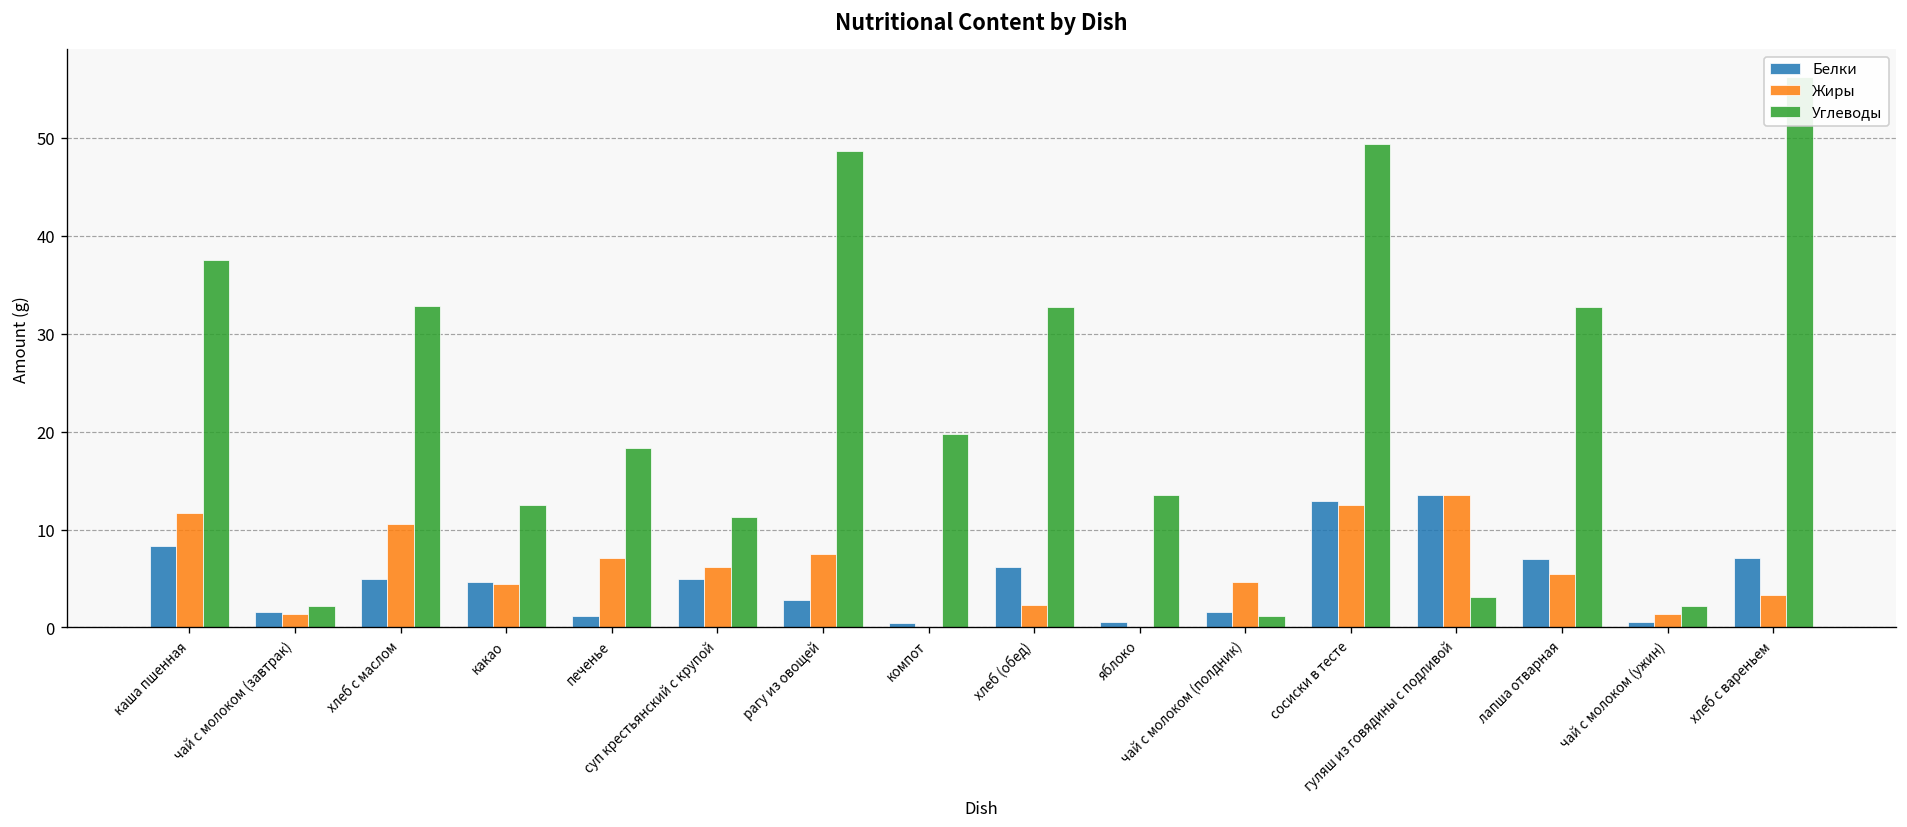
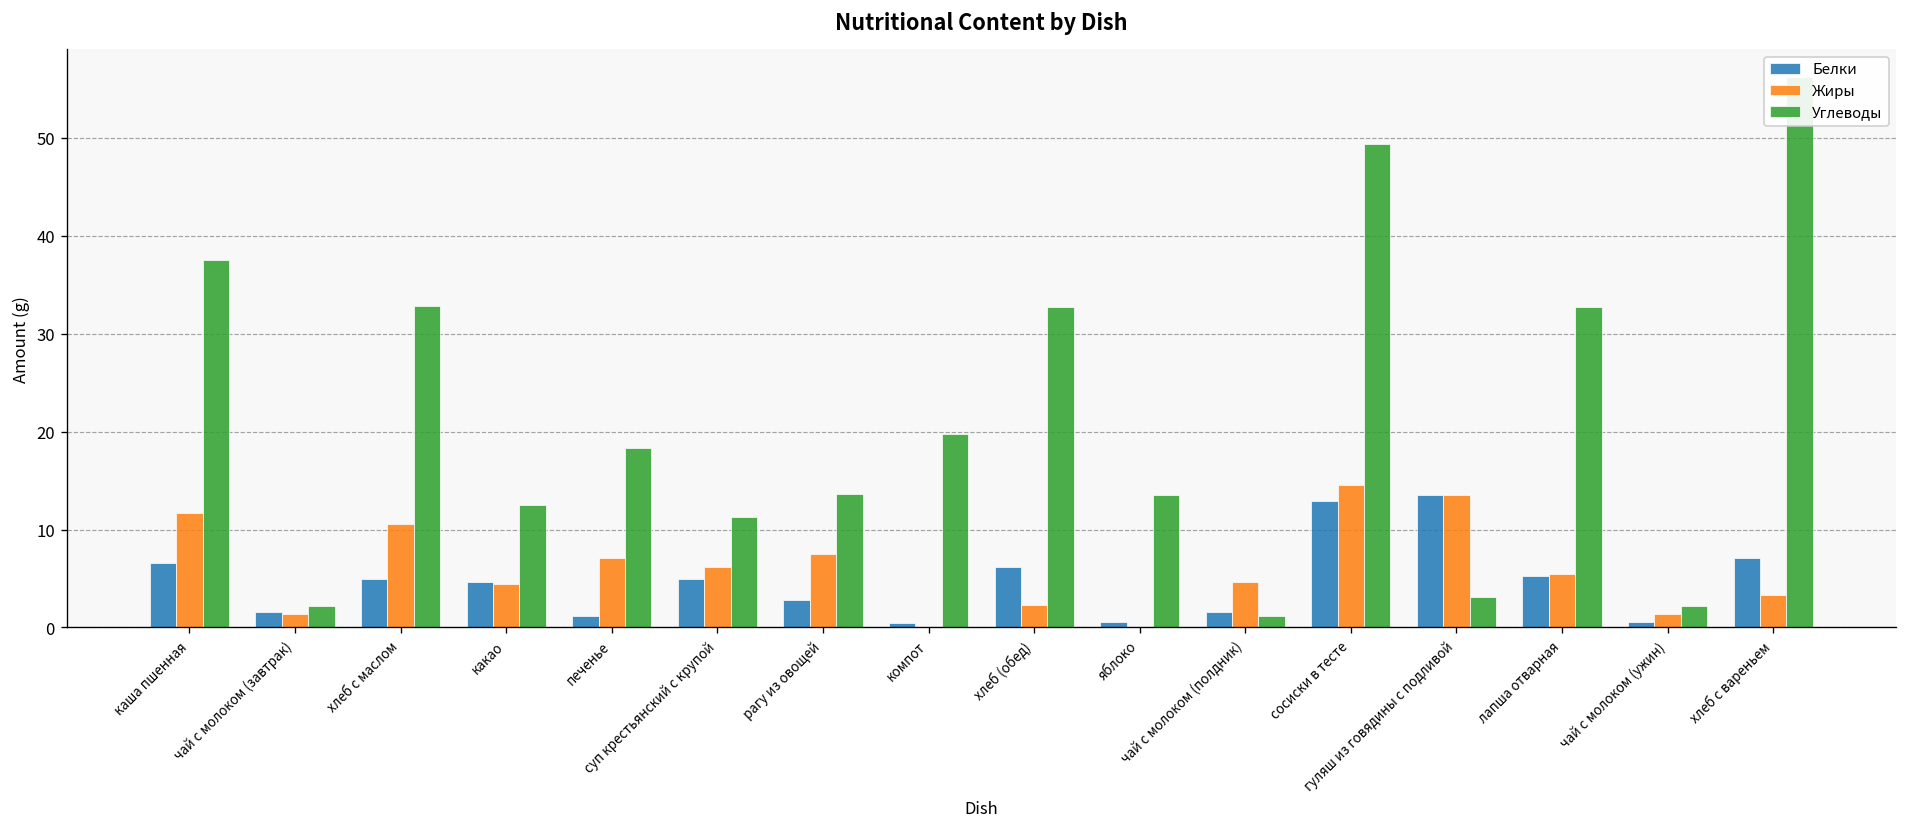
Белки, каша пшенная: 8 -> 7
Углеводы, рагу из овощей: 49 -> 14
Жиры, сосиски в тесте: 13 -> 15
Белки, лапша отварная: 7 -> 5
